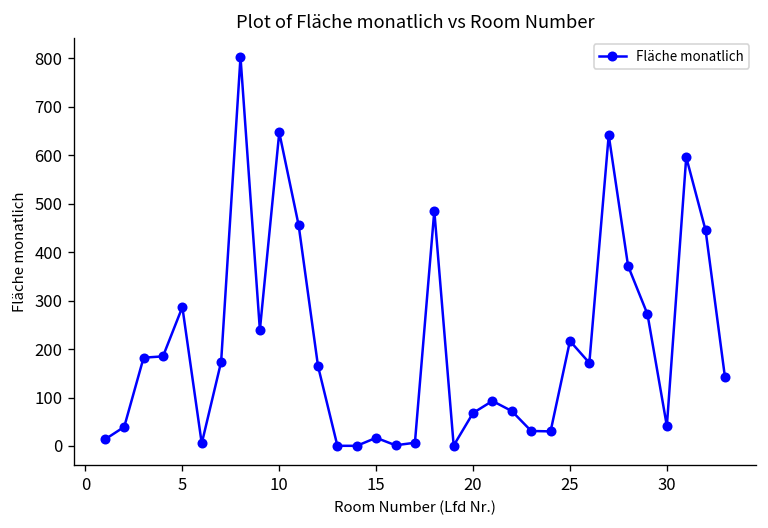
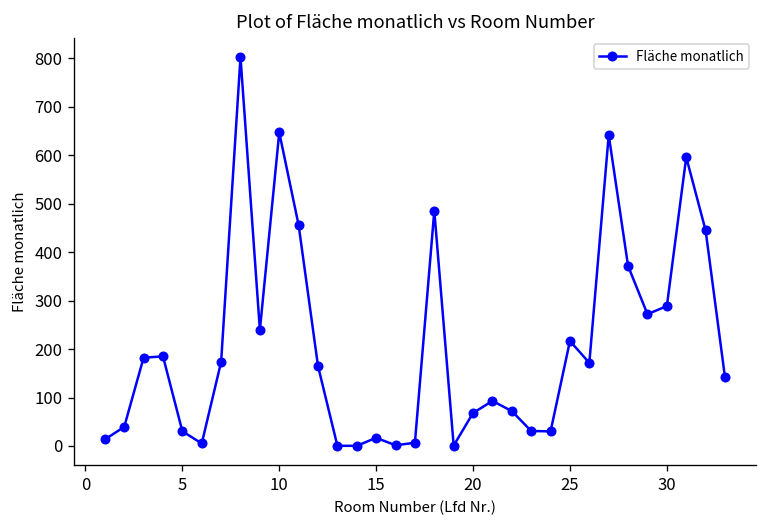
5: 290 -> 30
30: 40 -> 290
